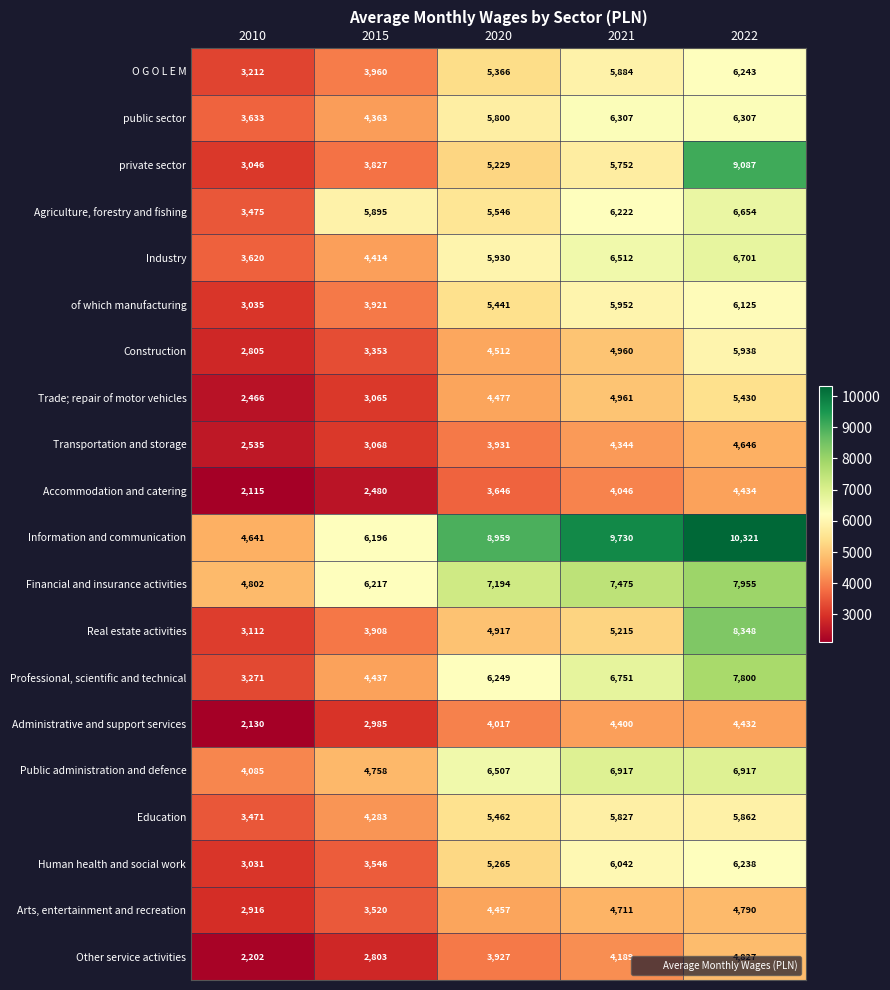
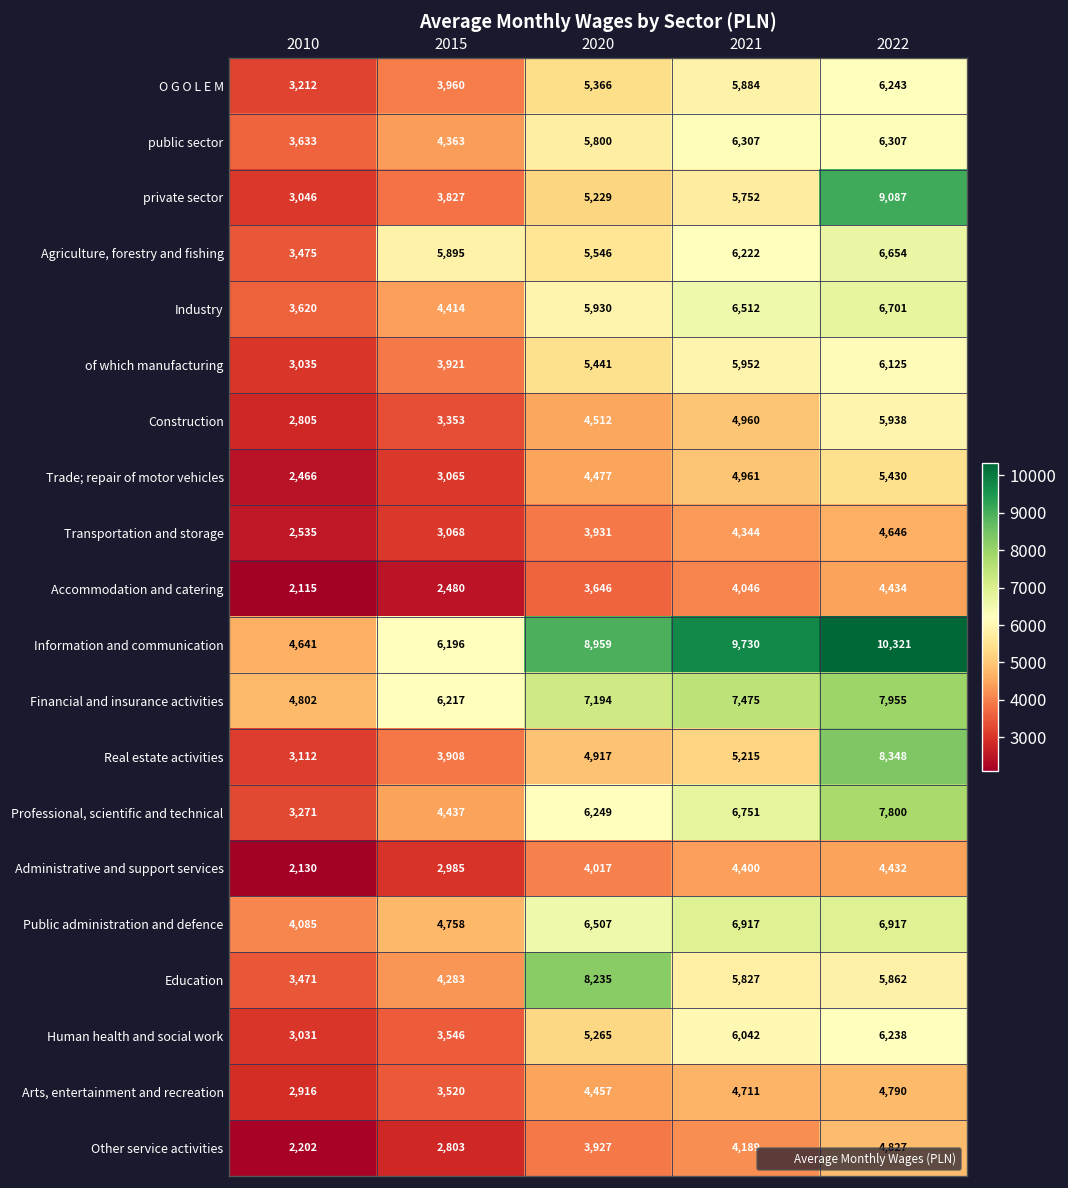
Education, 2020: 5,462 -> 8,235
